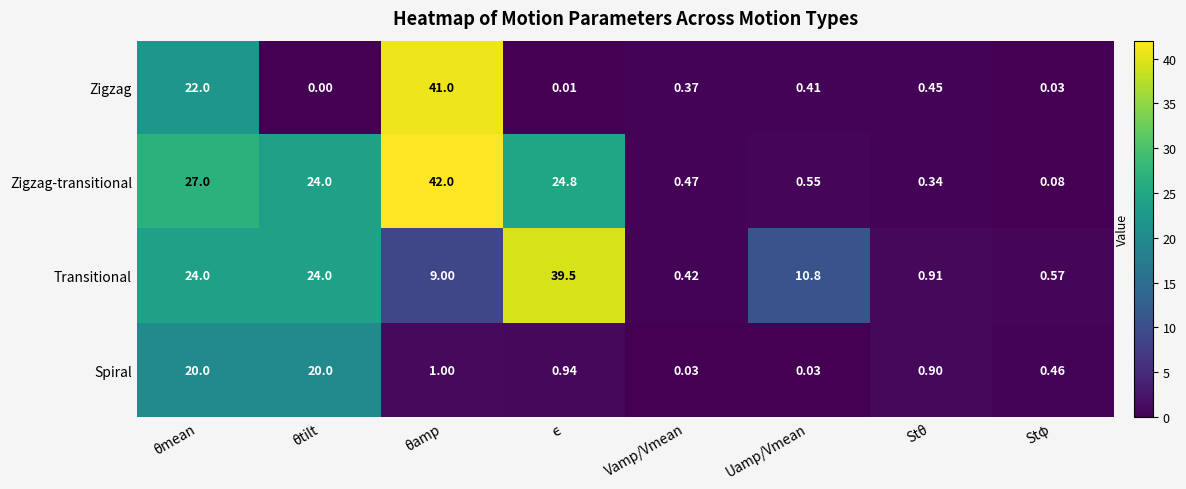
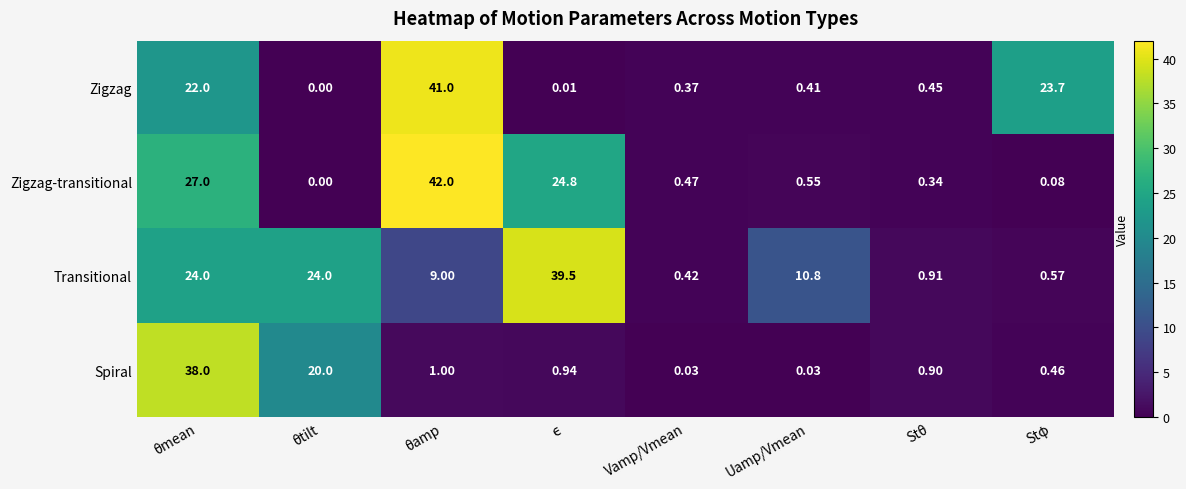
Zigzag, Stφ: 0.03 -> 23.7
Zigzag-transitional, θtilt: 24.0 -> 0.00
Spiral, θmean: 20.0 -> 38.0
